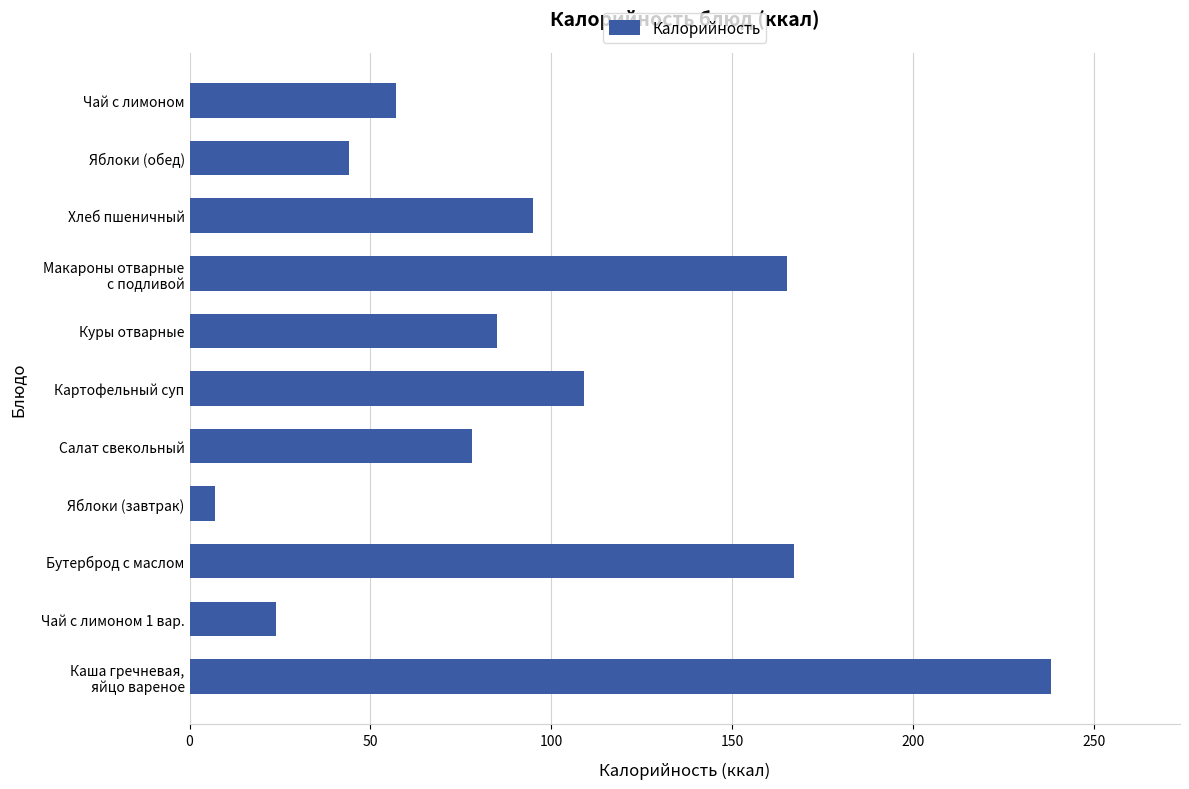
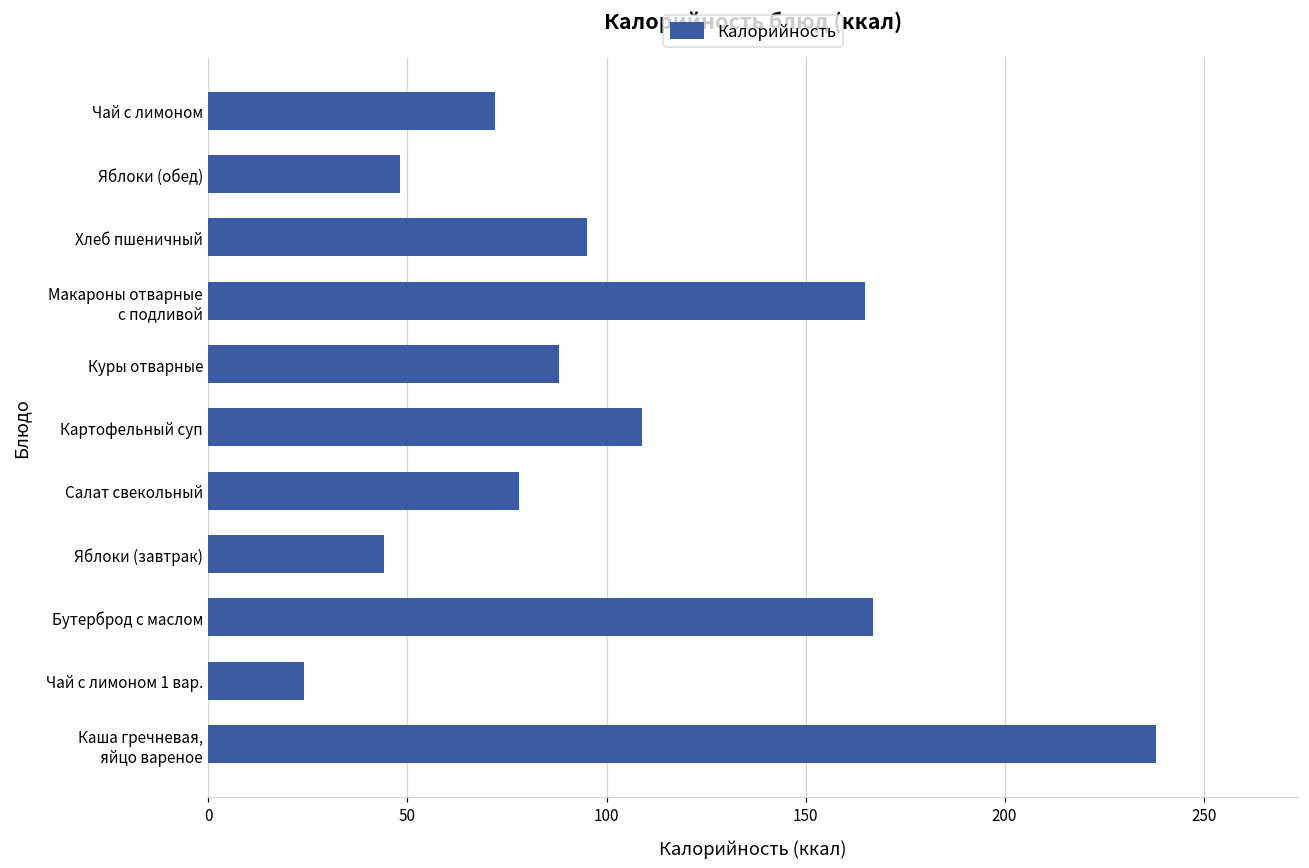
Чай с лимоном: 57 -> 72
Яблоки (обед): 44 -> 48
Куры отварные: 85 -> 88
Яблоки (завтрак): 7 -> 44
